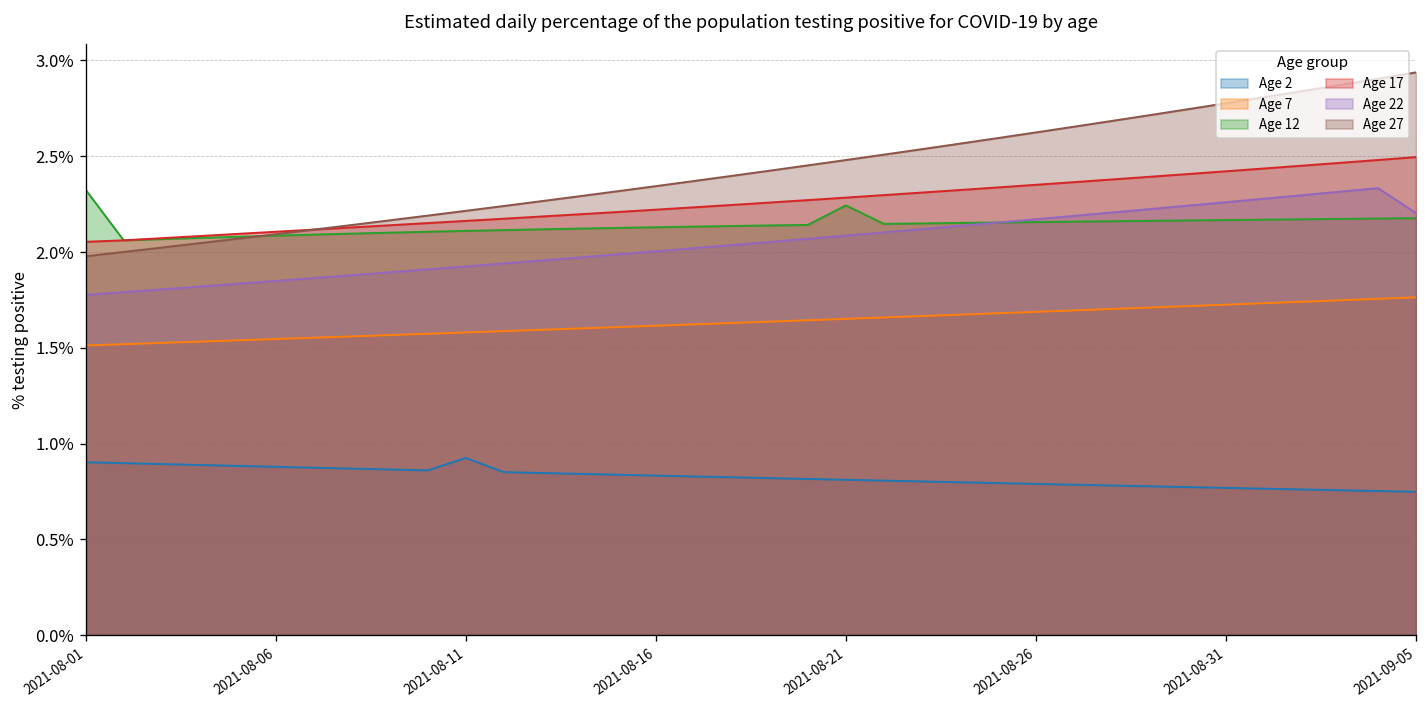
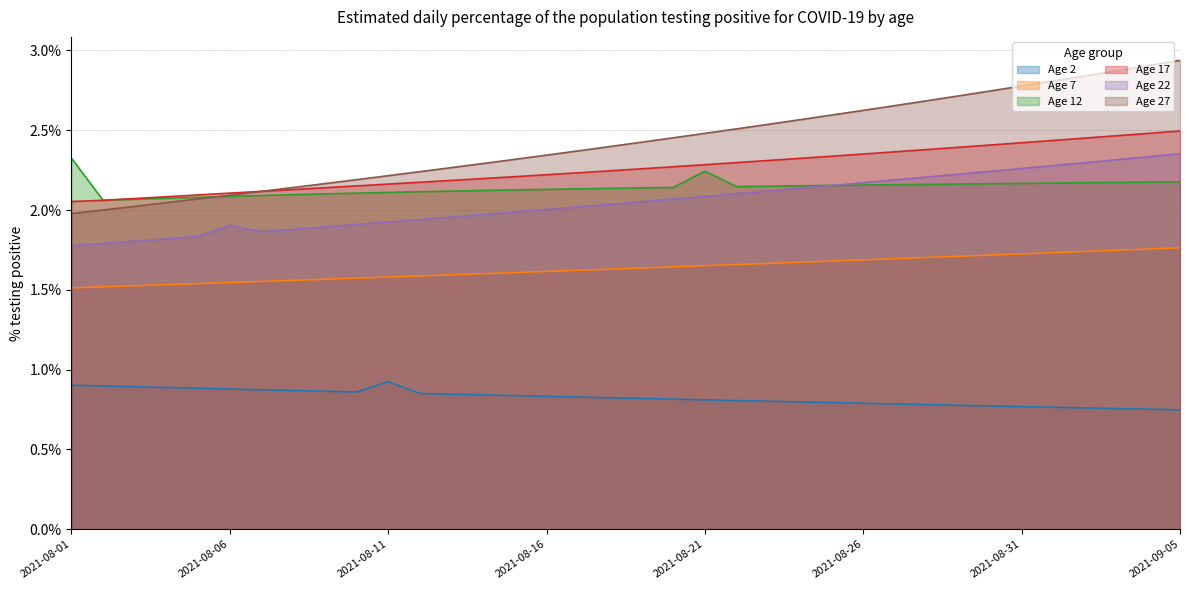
Age 22, 2021-08-06: 1.85% -> 1.90%
Age 22, 2021-09-05: 2.20% -> 2.35%
